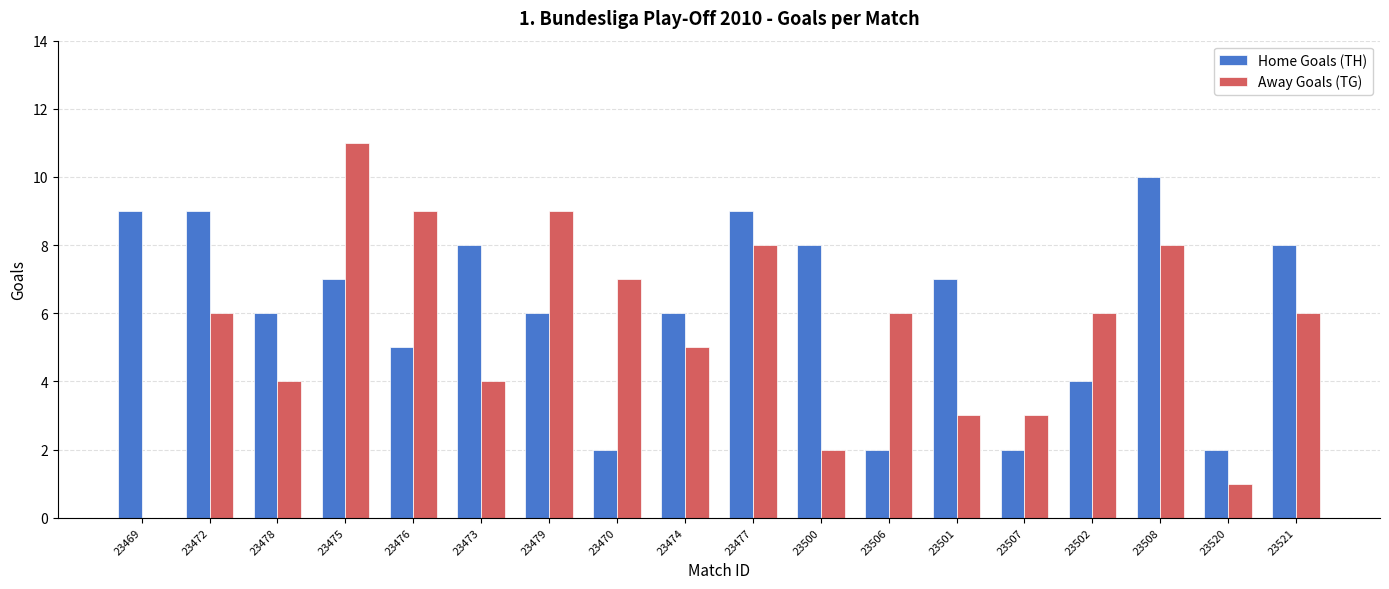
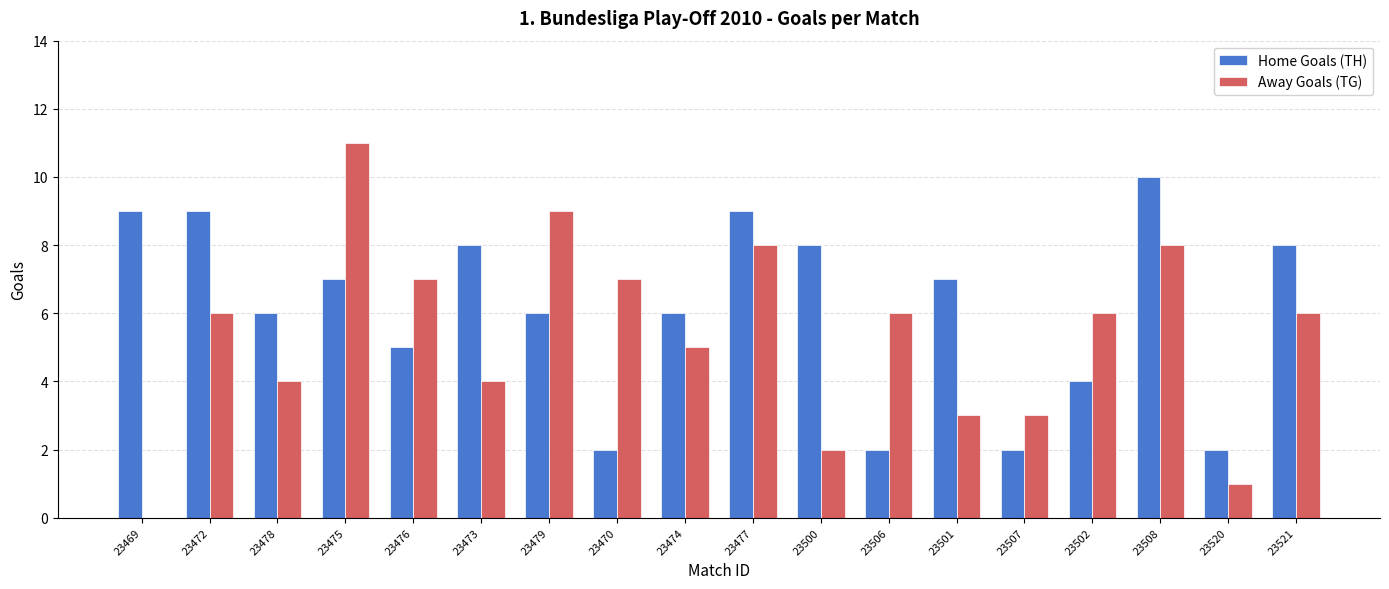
Away Goals (TG), 23476: 9 -> 7
